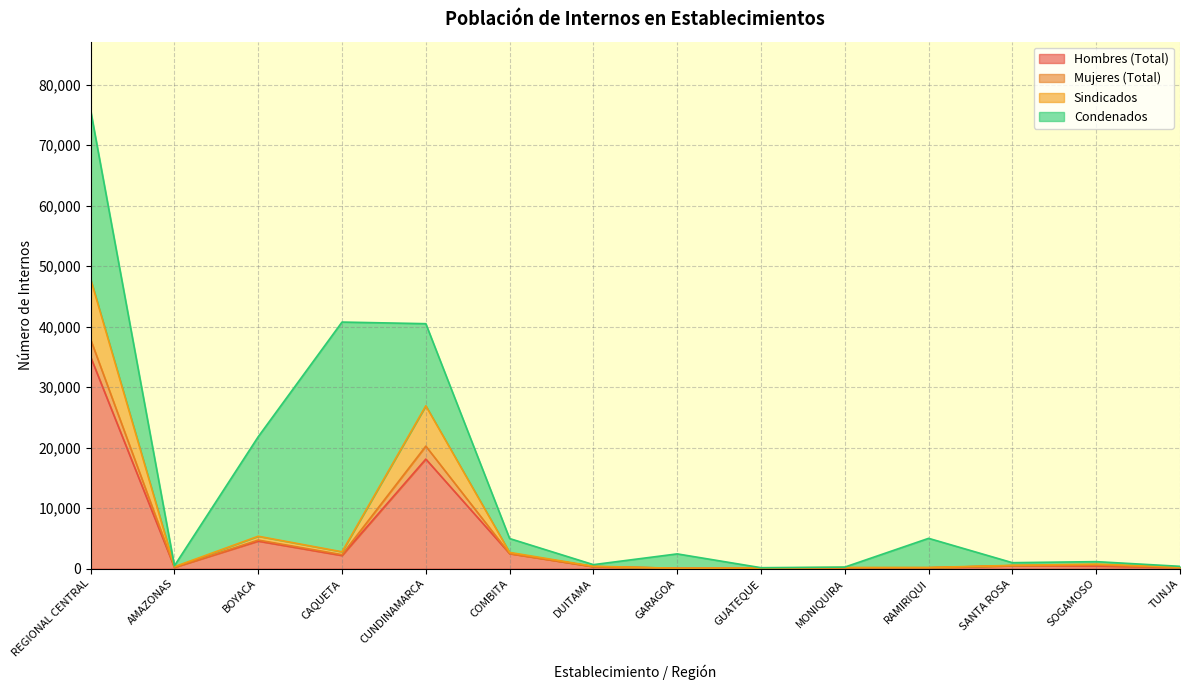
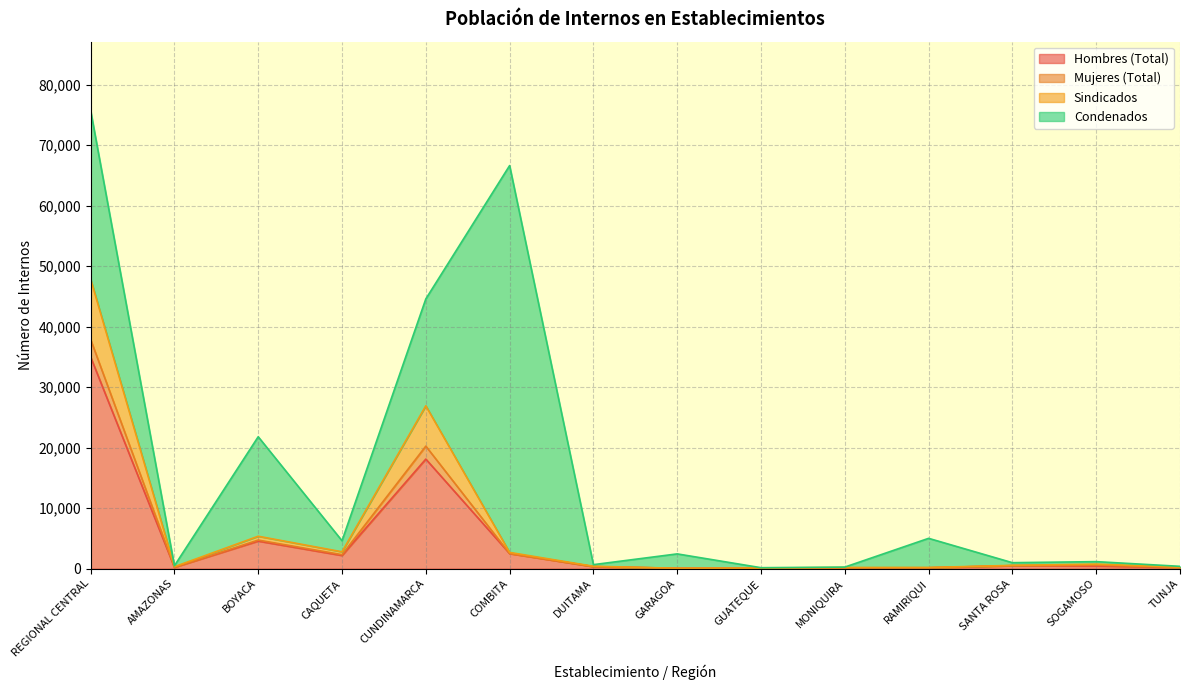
Condenados, CAQUETA: 38,000 -> 2,000
Condenados, CUNDINAMARCA: 14,000 -> 18,000
Condenados, COMBITA: 2,000 -> 64,000
